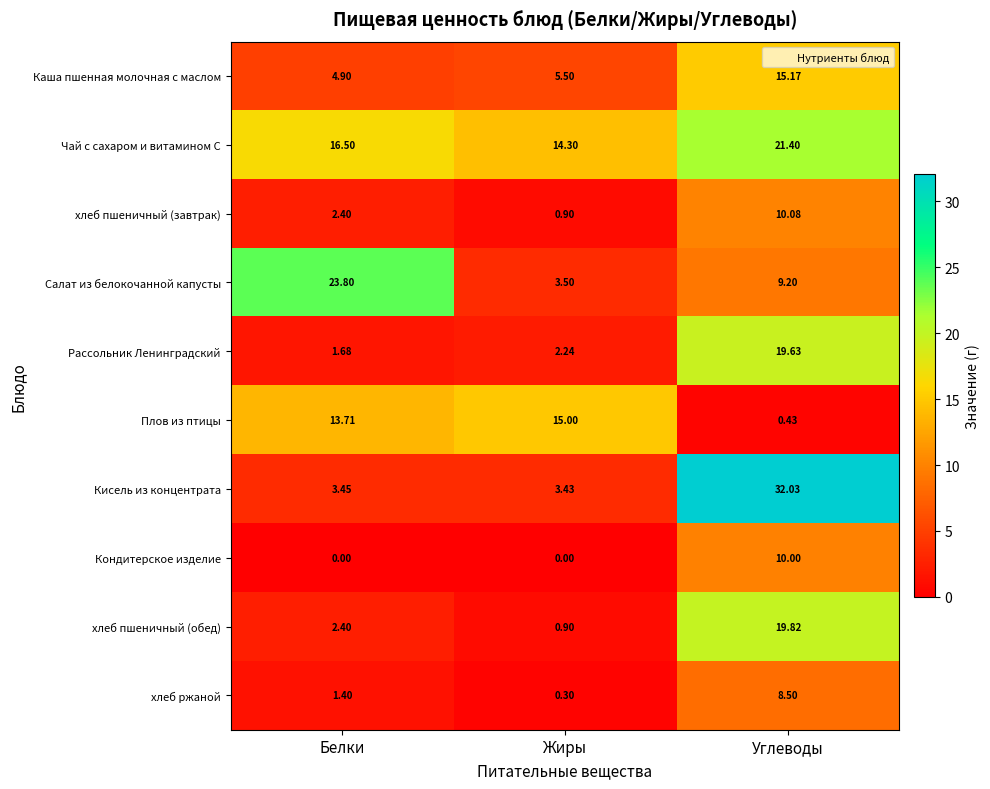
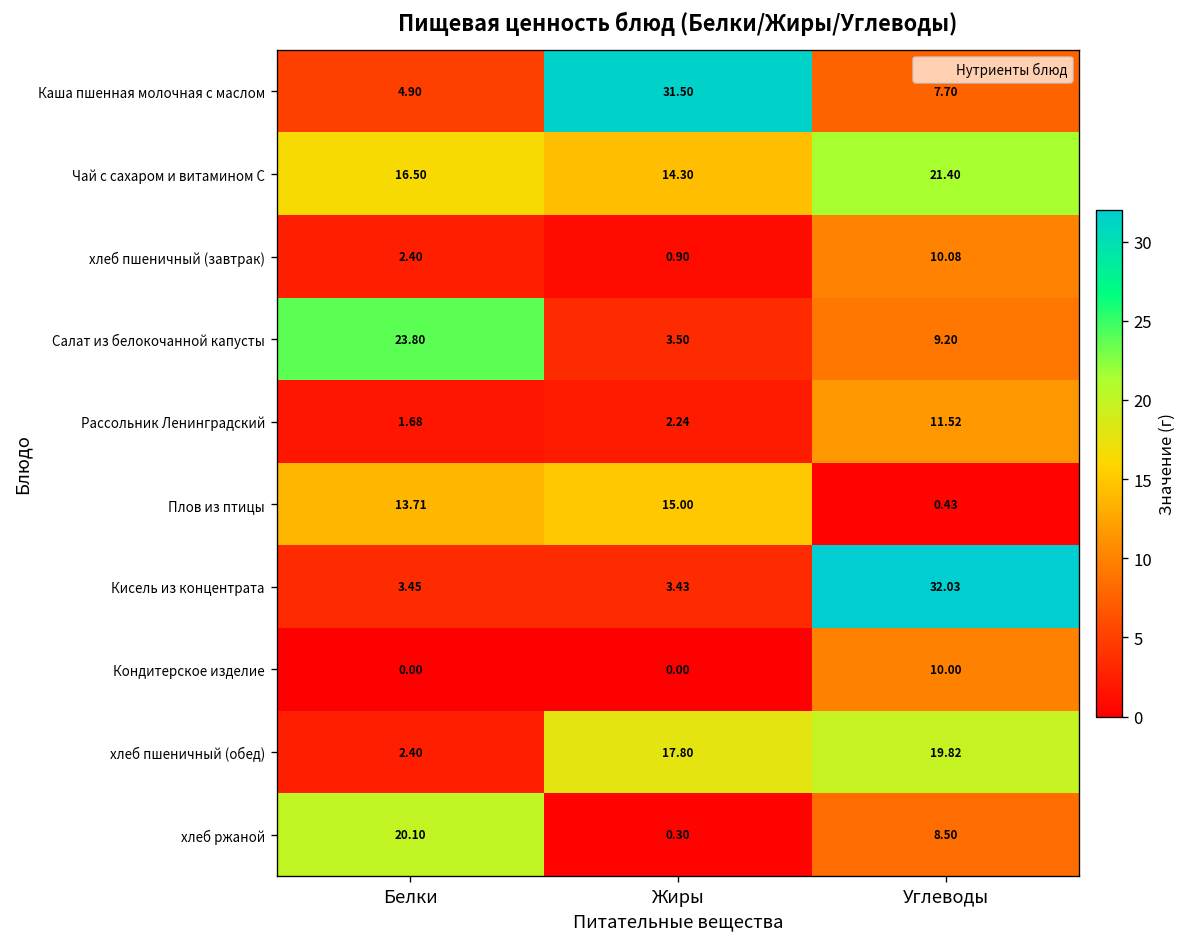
Каша пшенная молочная с маслом, Жиры: 5.50 -> 31.50
Каша пшенная молочная с маслом, Углеводы: 15.17 -> 7.70
Рассольник Ленинградский, Углеводы: 19.63 -> 11.52
хлеб пшеничный (обед), Жиры: 0.90 -> 17.80
хлеб ржаной, Белки: 1.40 -> 20.10
